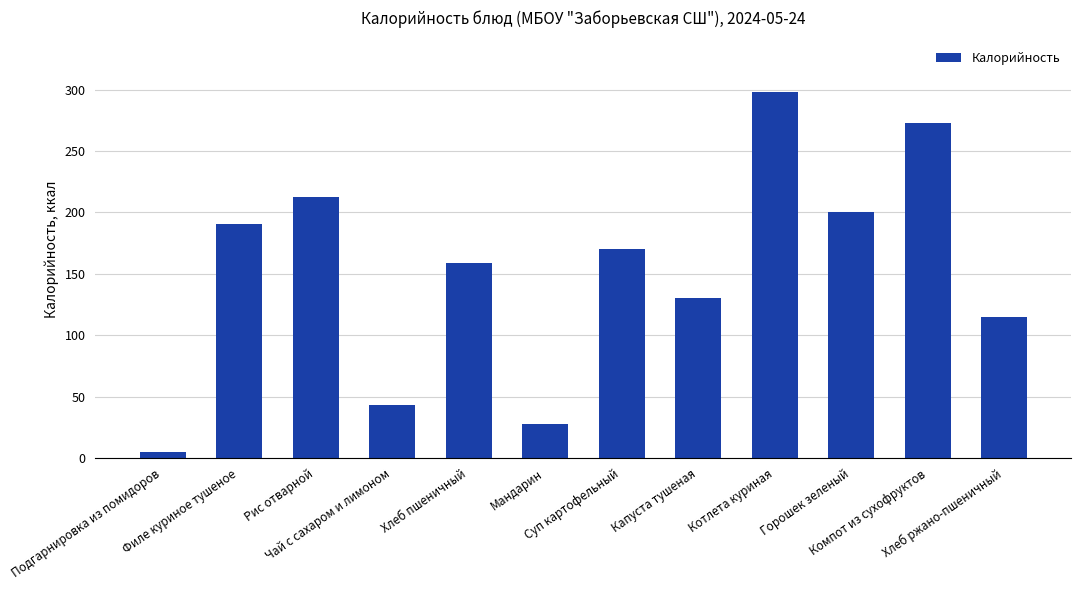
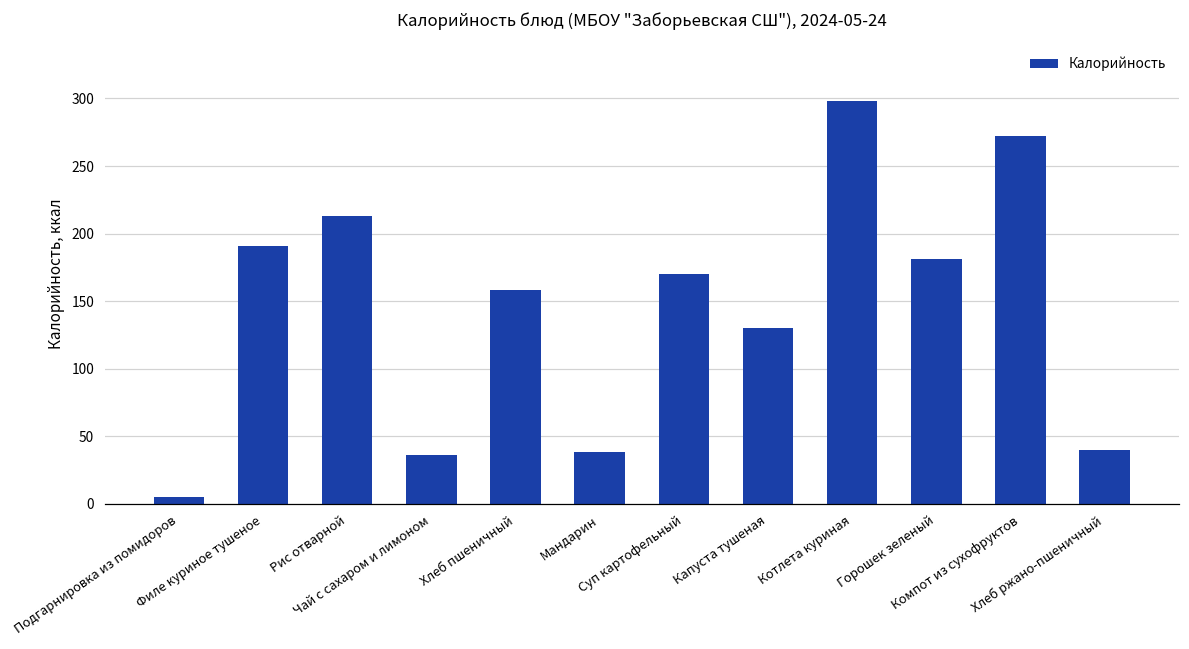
Чай с сахаром и лимоном: 43 -> 36
Мандарин: 27 -> 38
Горошек зеленый: 201 -> 181
Хлеб ржано-пшеничный: 115 -> 40
